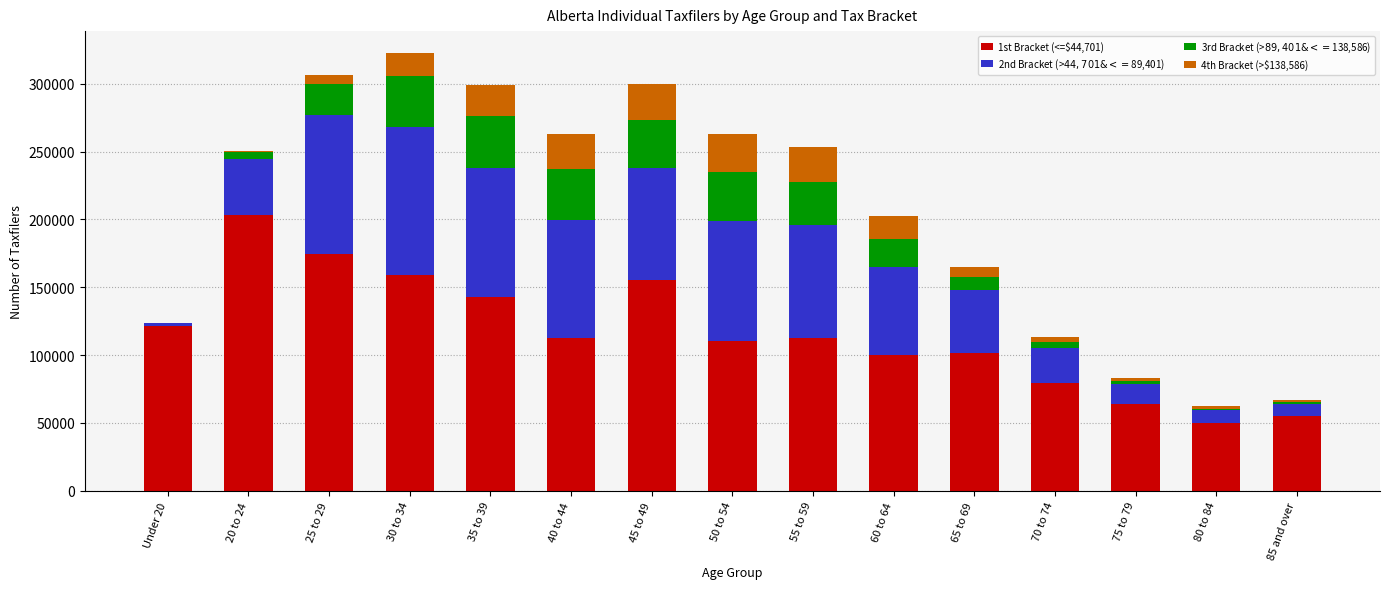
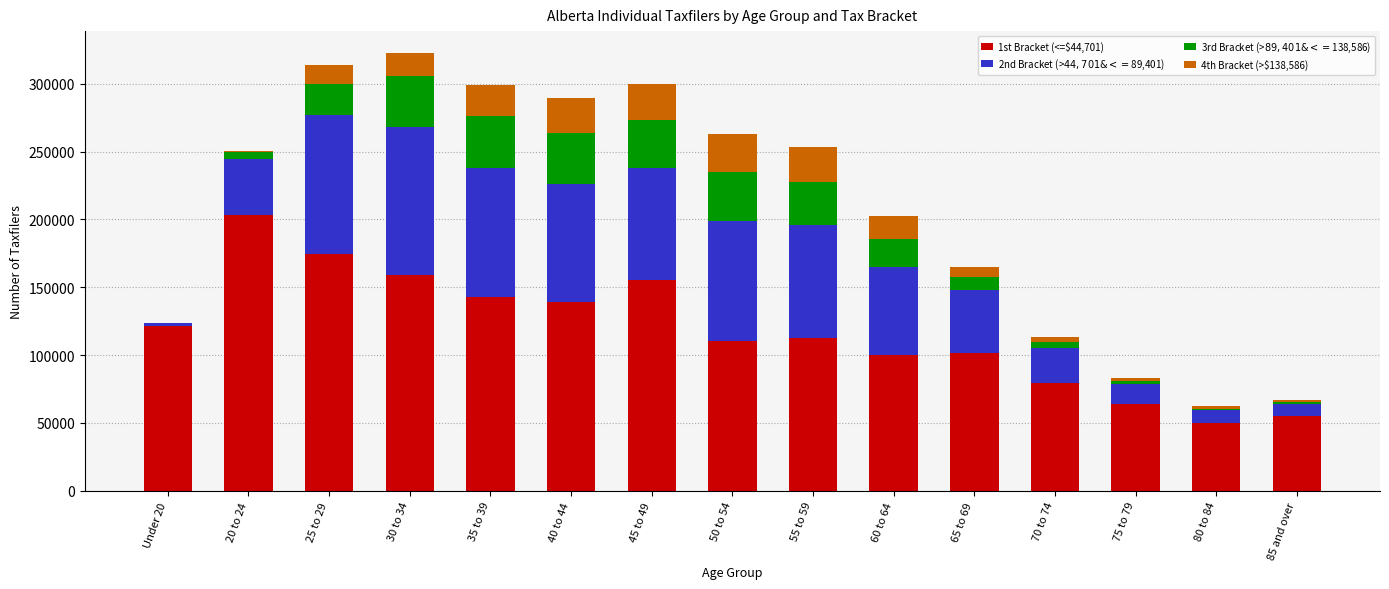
4th Bracket (>$138,586), 25 to 29: 7000 -> 14000
1st Bracket (<=$44,701), 40 to 44: 112000 -> 139000
